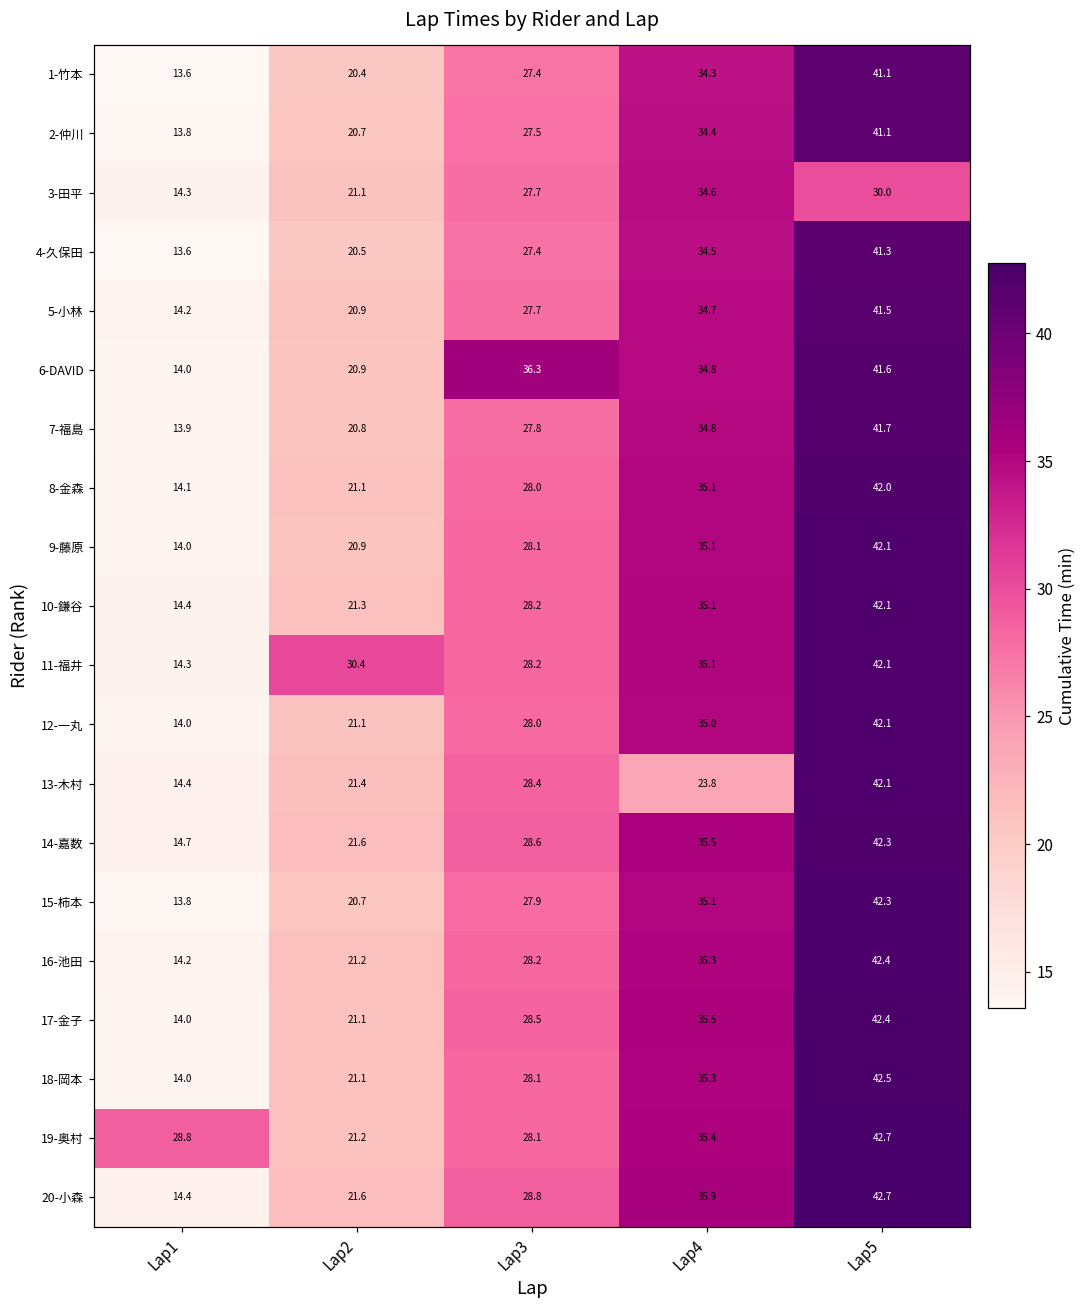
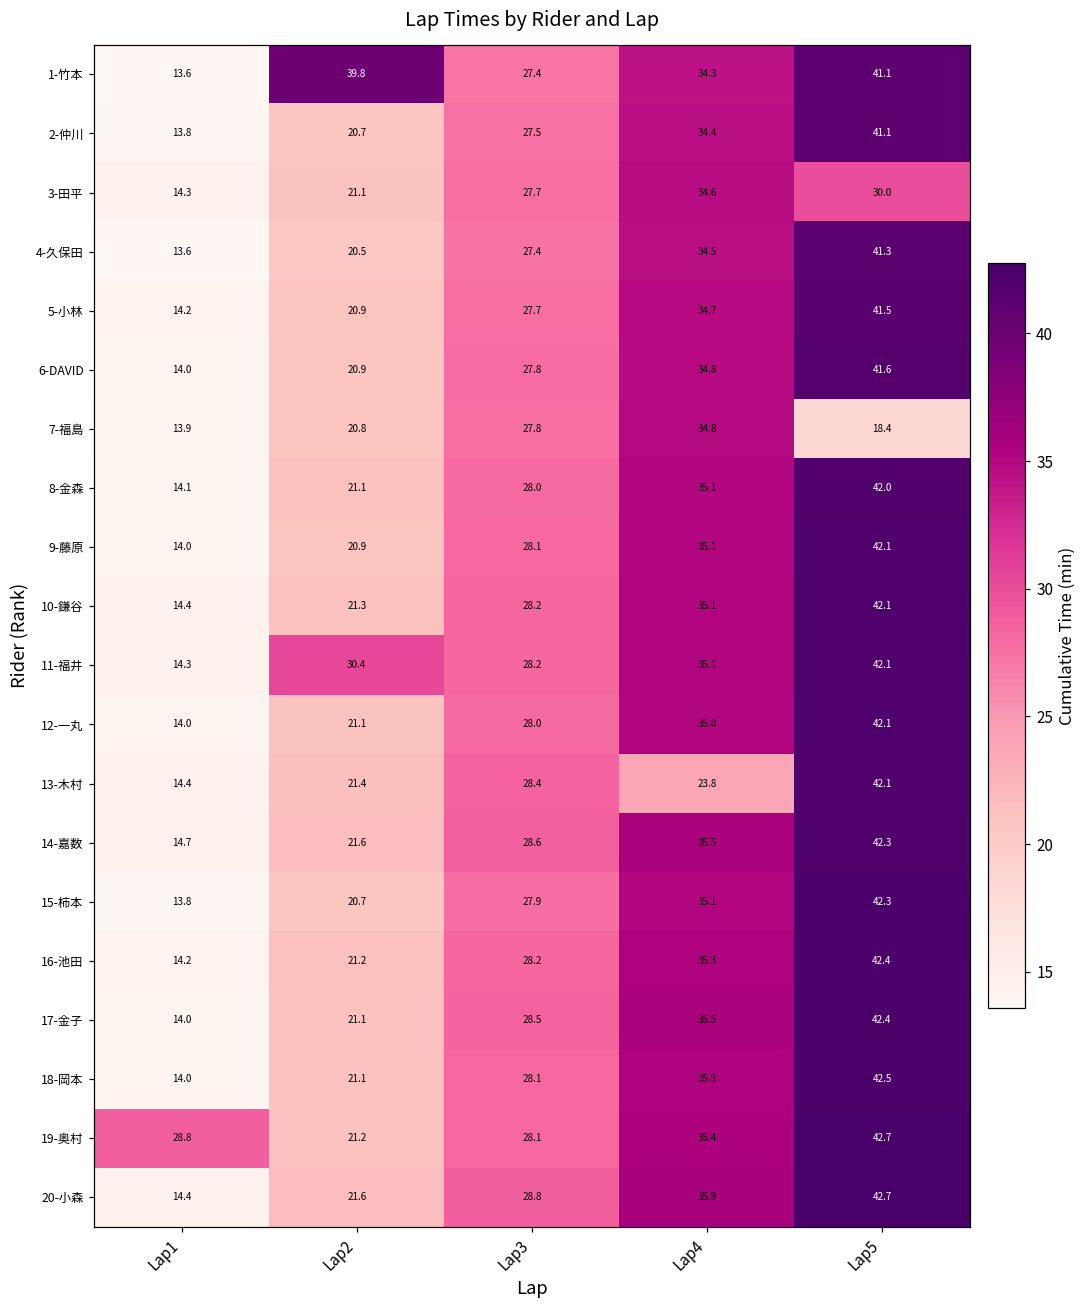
1-竹本, Lap2: 20.4 -> 39.8
6-DAVID, Lap3: 36.3 -> 27.8
7-福島, Lap5: 41.7 -> 18.4
